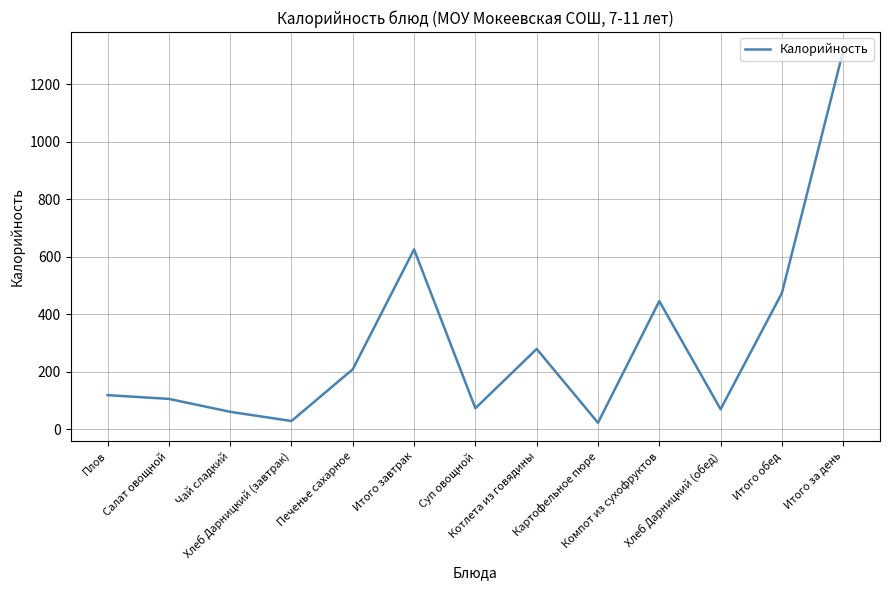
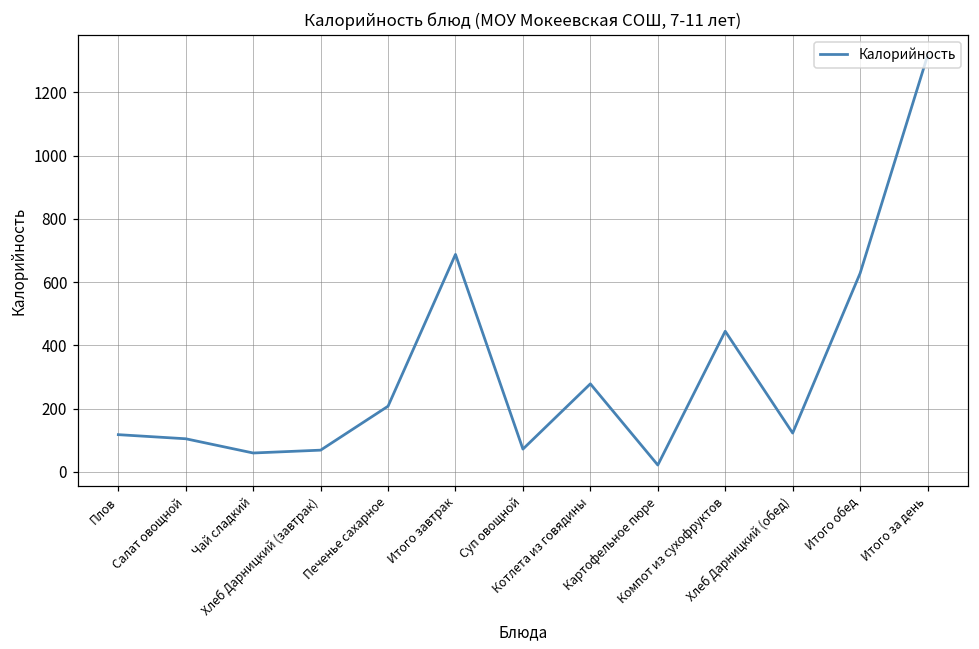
Хлеб Дарницкий (завтрак): 30 -> 70
Итого завтрак: 630 -> 690
Хлеб Дарницкий (обед): 70 -> 120
Итого обед: 470 -> 630
